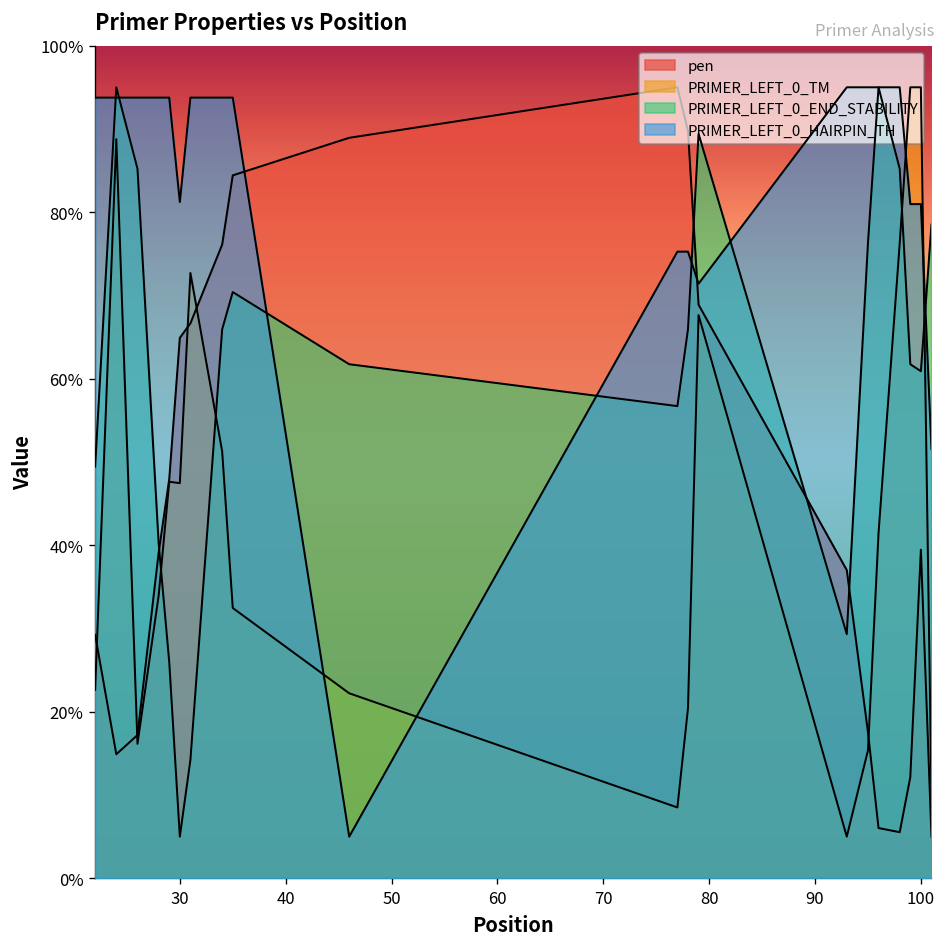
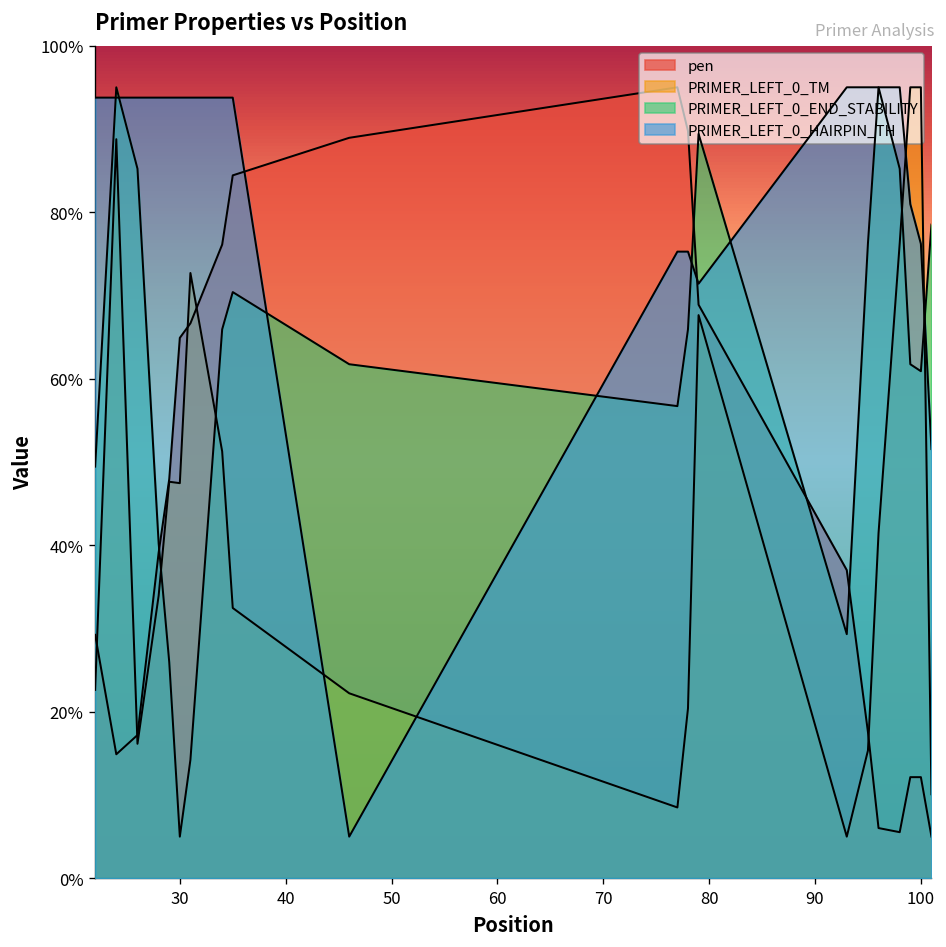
PRIMER_LEFT_0_HAIRPIN_TH, 30: 81% -> 94%
pen, 100: 39% -> 12%
PRIMER_LEFT_0_HAIRPIN_TH, 100: 81% -> 76%
